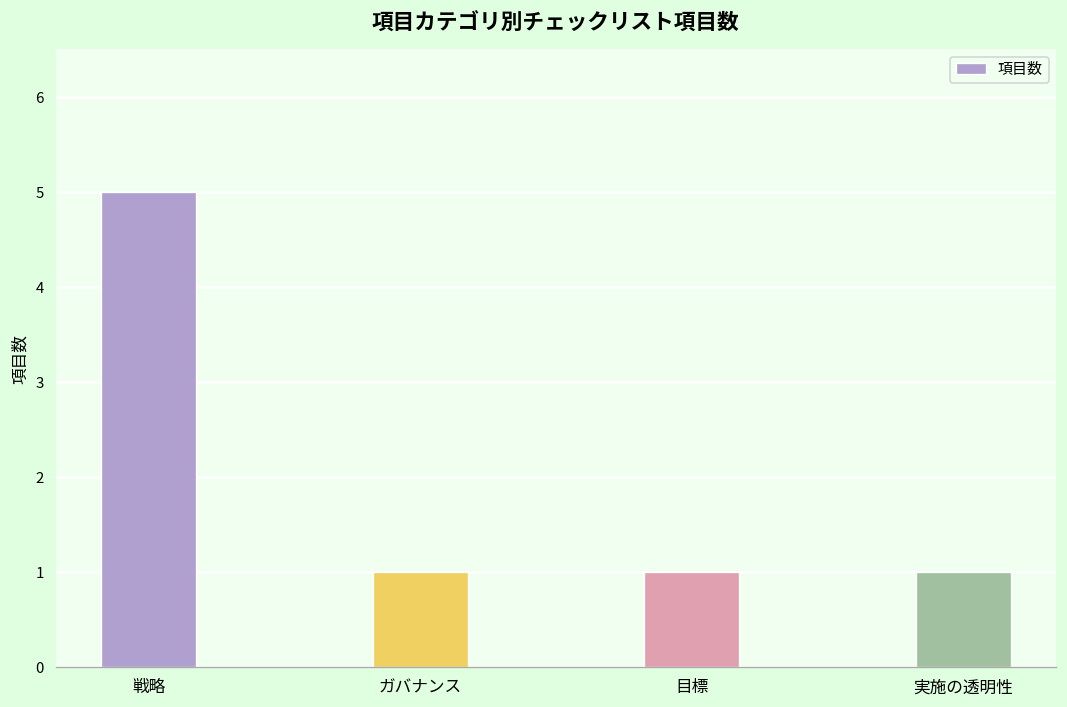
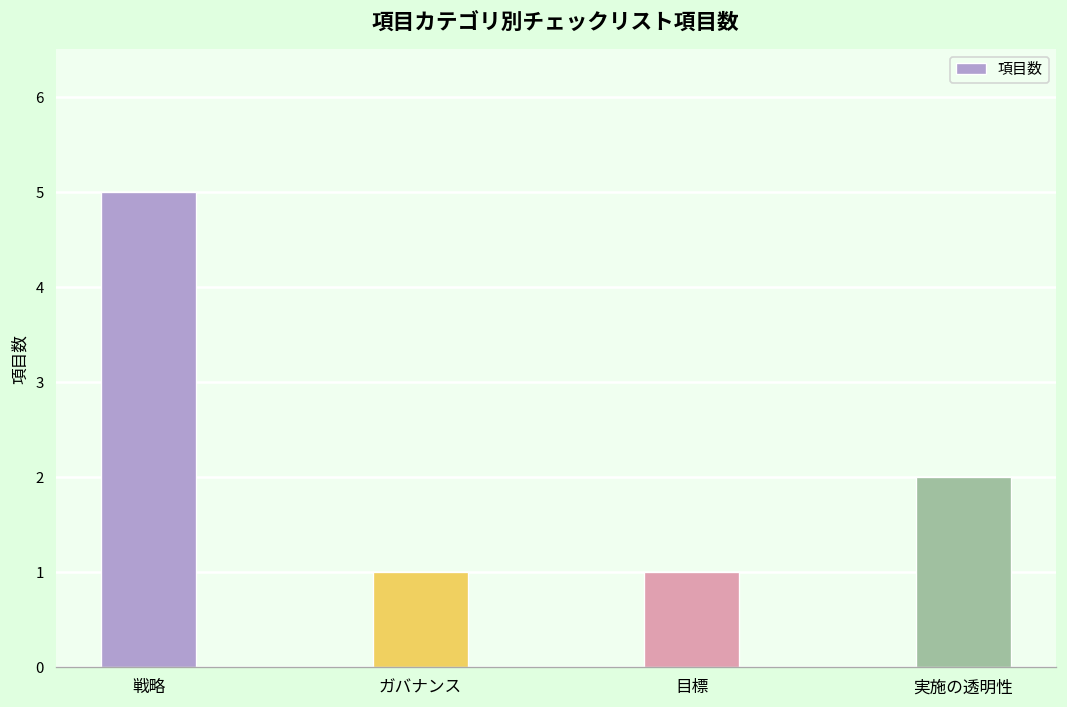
実施の透明性: 1 -> 2
